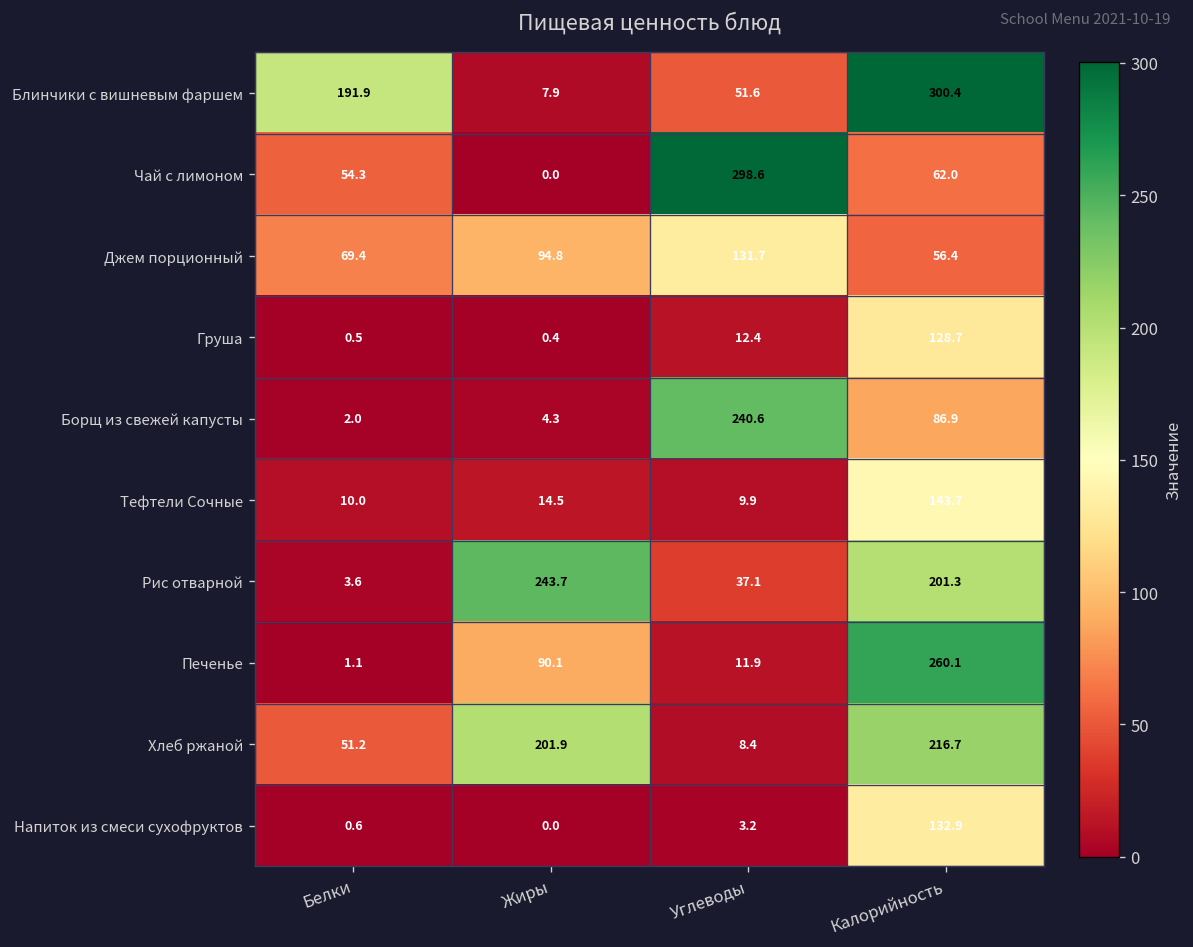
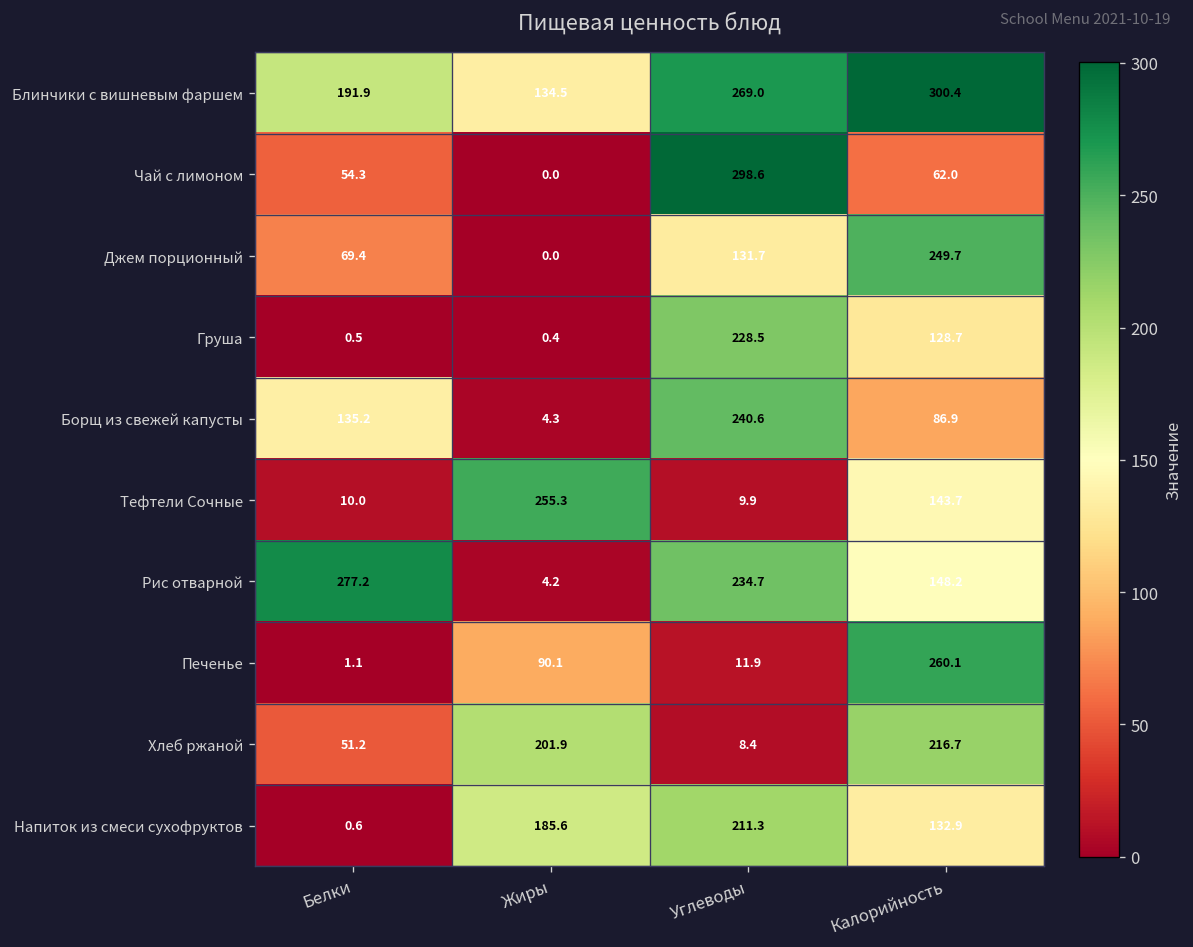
Блинчики с вишневым фаршем, Жиры: 7.9 -> 134.5
Блинчики с вишневым фаршем, Углеводы: 51.6 -> 269.0
Джем порционный, Жиры: 94.8 -> 0.0
Джем порционный, Калорийность: 56.4 -> 249.7
Груша, Углеводы: 12.4 -> 228.5
Борщ из свежей капусты, Белки: 2.0 -> 135.2
Тефтели Сочные, Жиры: 14.5 -> 255.3
Рис отварной, Белки: 3.6 -> 277.2
Рис отварной, Жиры: 243.7 -> 4.2
Рис отварной, Углеводы: 37.1 -> 234.7
Рис отварной, Калорийность: 201.3 -> 148.2
Напиток из смеси сухофруктов, Жиры: 0.0 -> 185.6
Напиток из смеси сухофруктов, Углеводы: 3.2 -> 211.3
